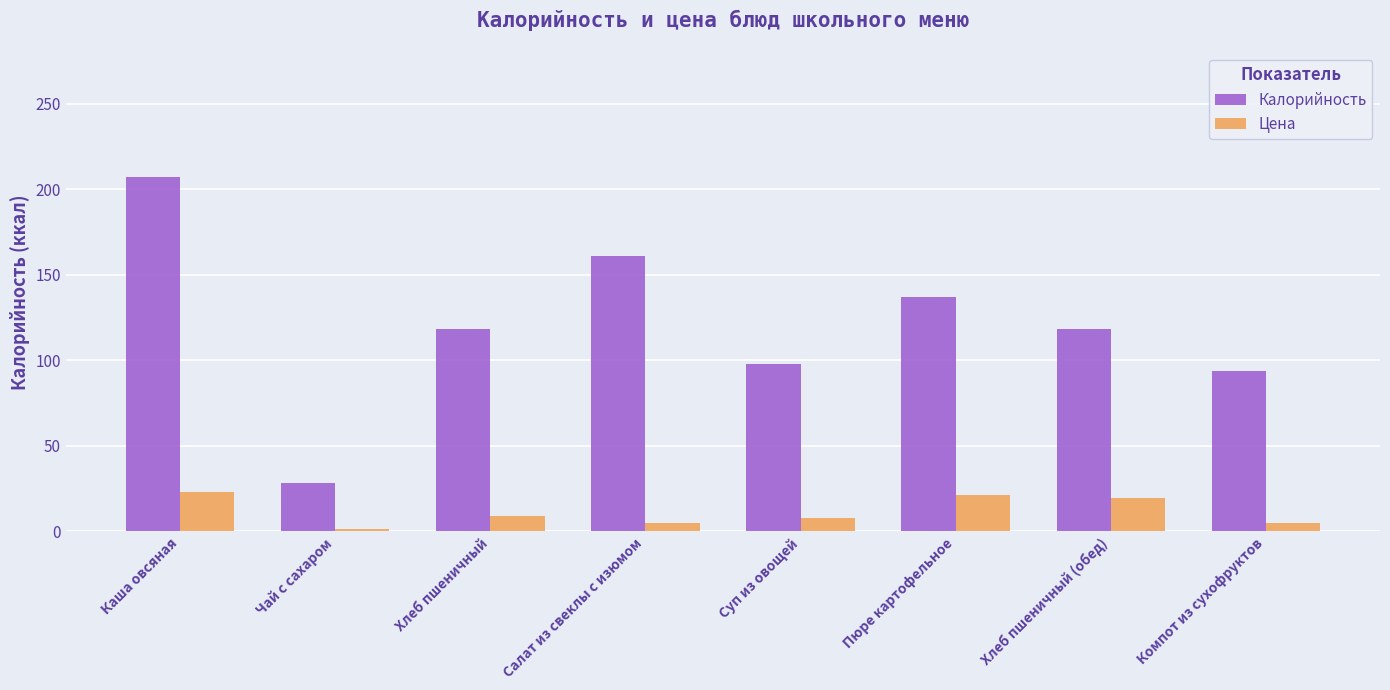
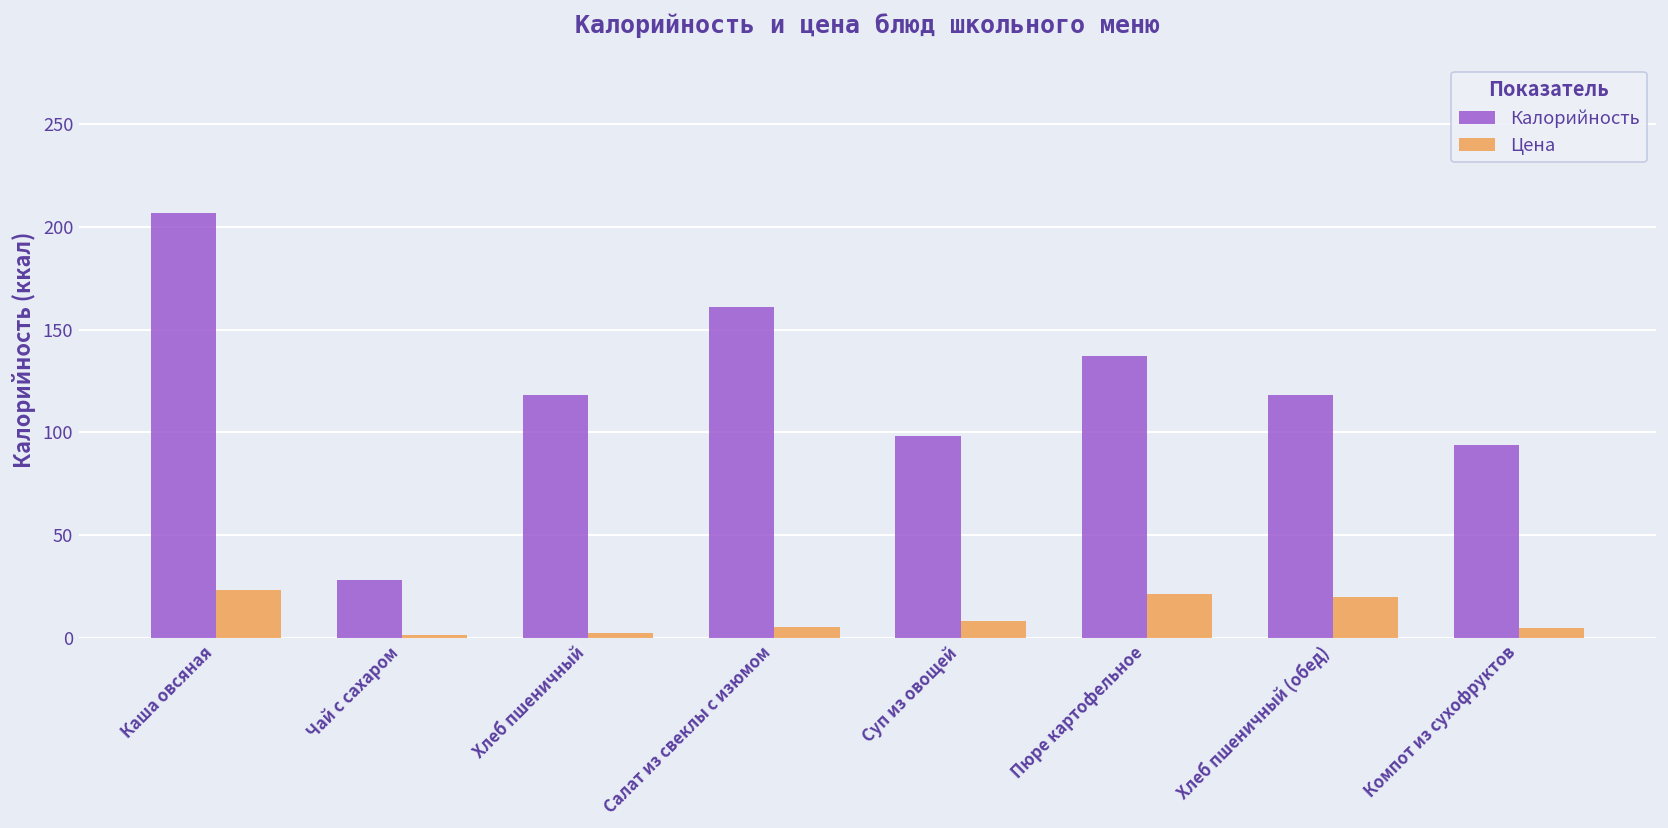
Цена, Хлеб пшеничный: 9 -> 2
